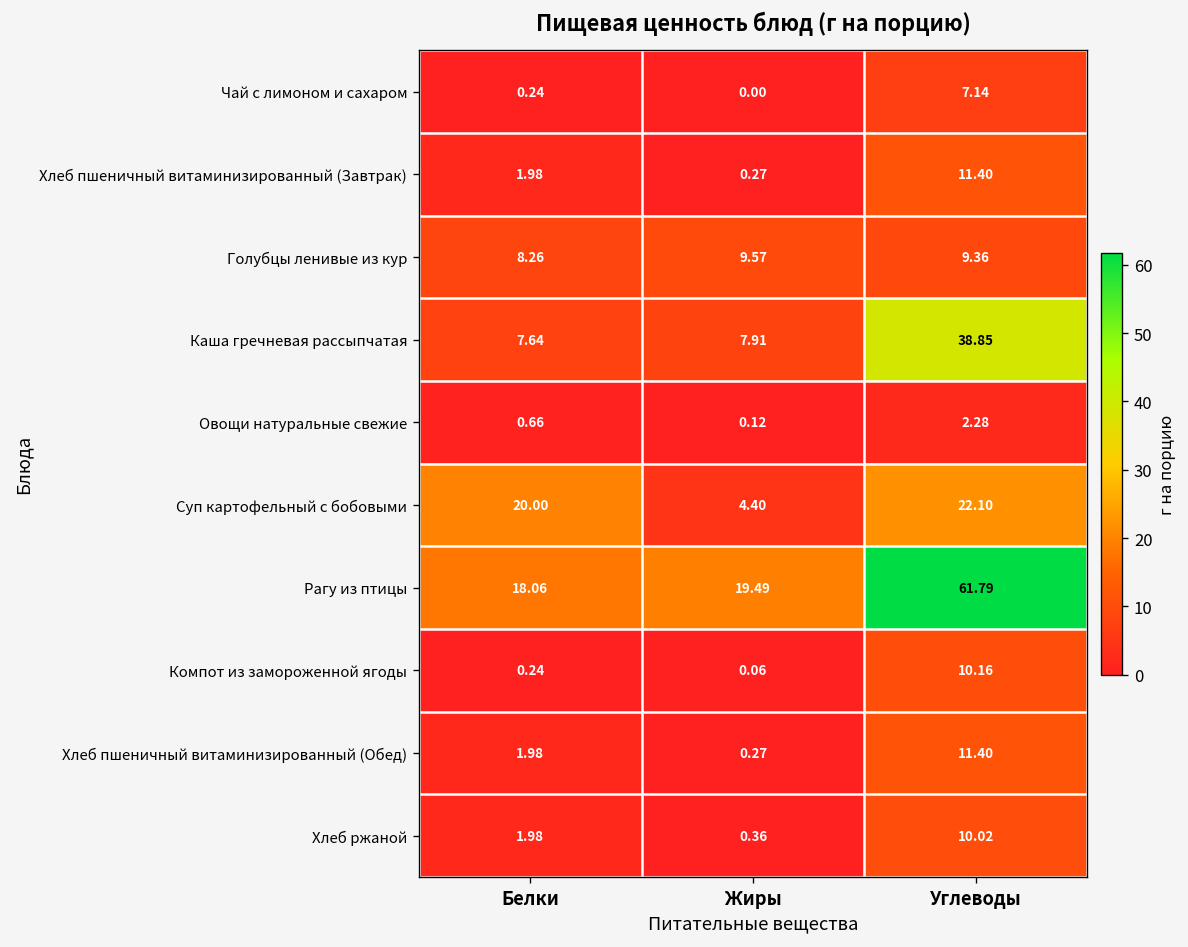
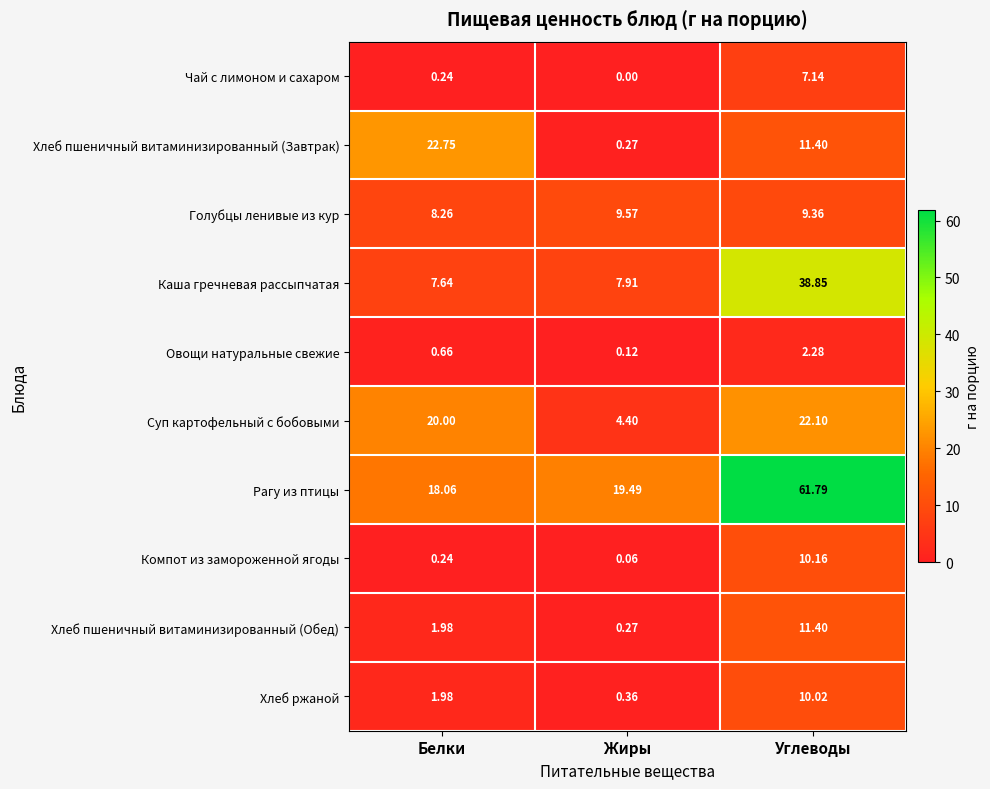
Хлеб пшеничный витаминизированный (Завтрак), Белки: 1.98 -> 22.75
